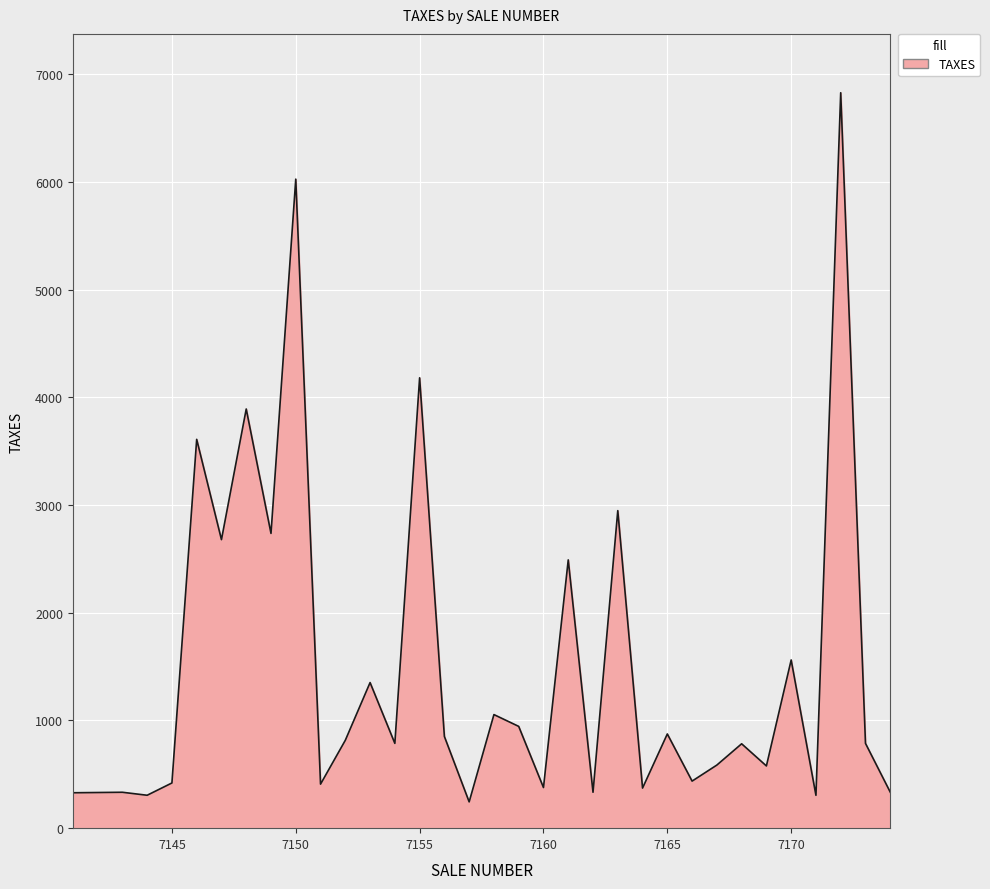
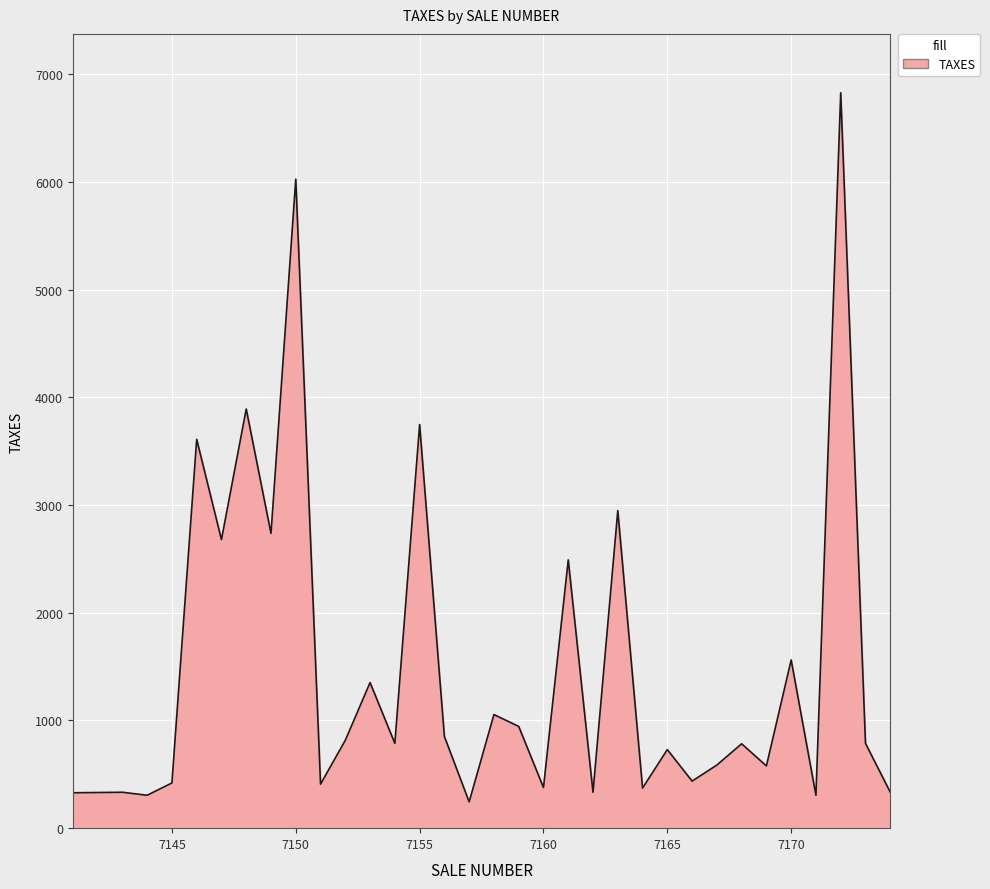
7155: 4180 -> 3750
7165: 870 -> 730
